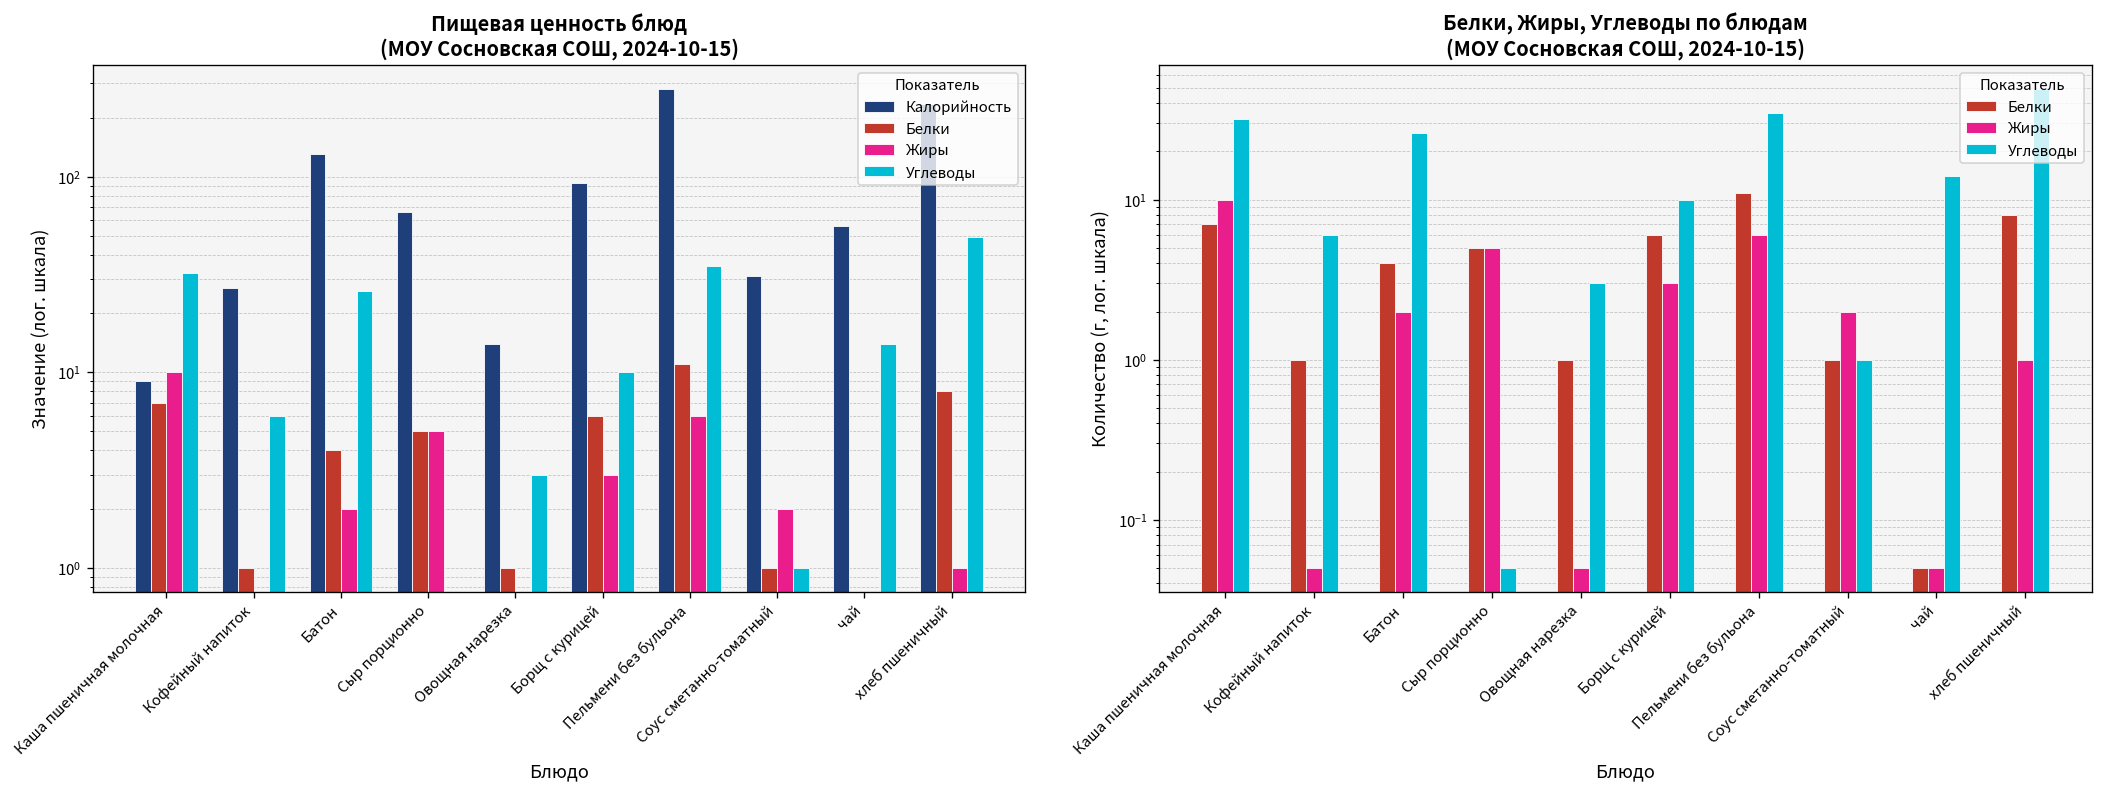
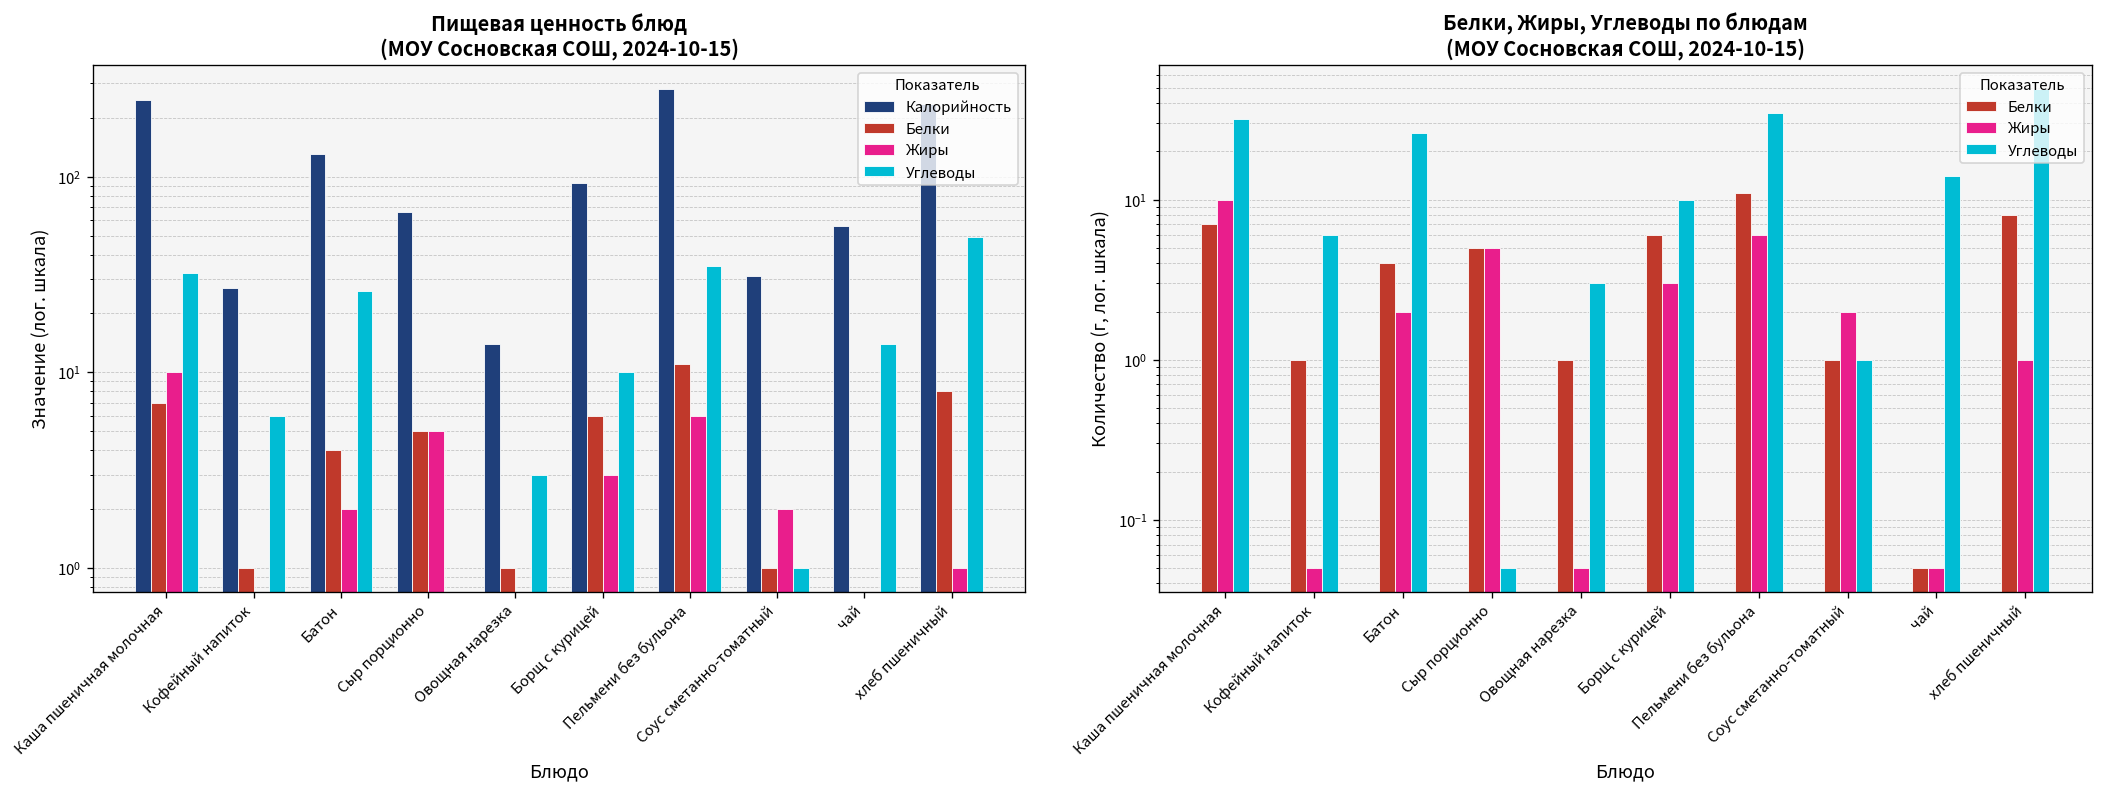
Пищевая ценность блюд (МОУ Сосновская СОШ, 2024-10-15), Калорийность, Каша пшеничная молочная: 9 -> 250
